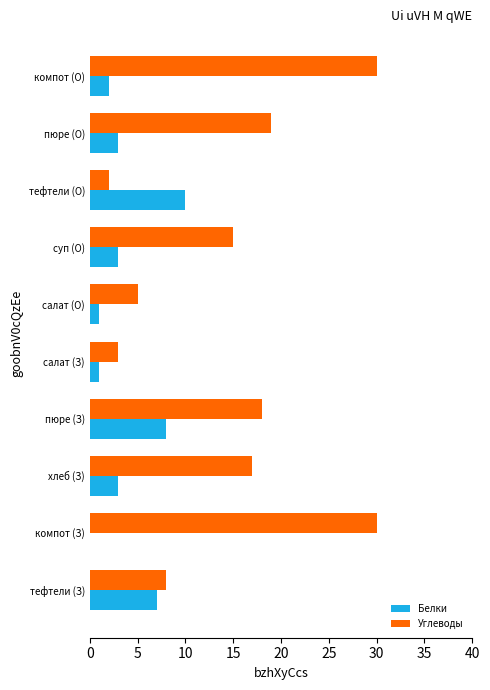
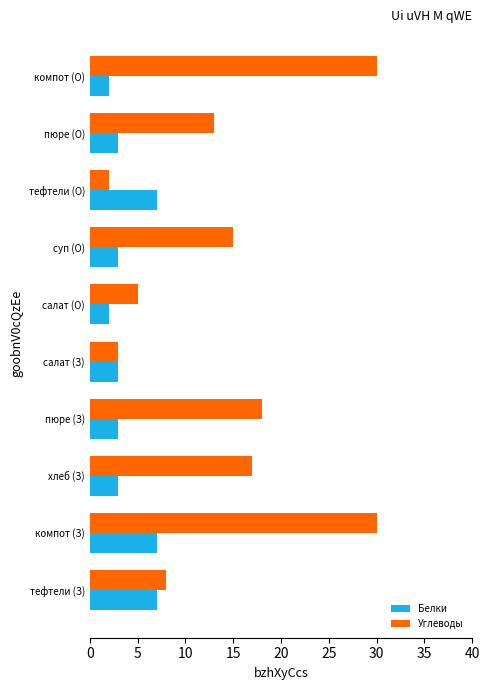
Углеводы, пюре (О): 19 -> 13
Белки, тефтели (О): 10 -> 7
Белки, салат (О): 1 -> 2
Белки, салат (З): 1 -> 3
Белки, пюре (З): 8 -> 3
Белки, компот (З): 0 -> 7
